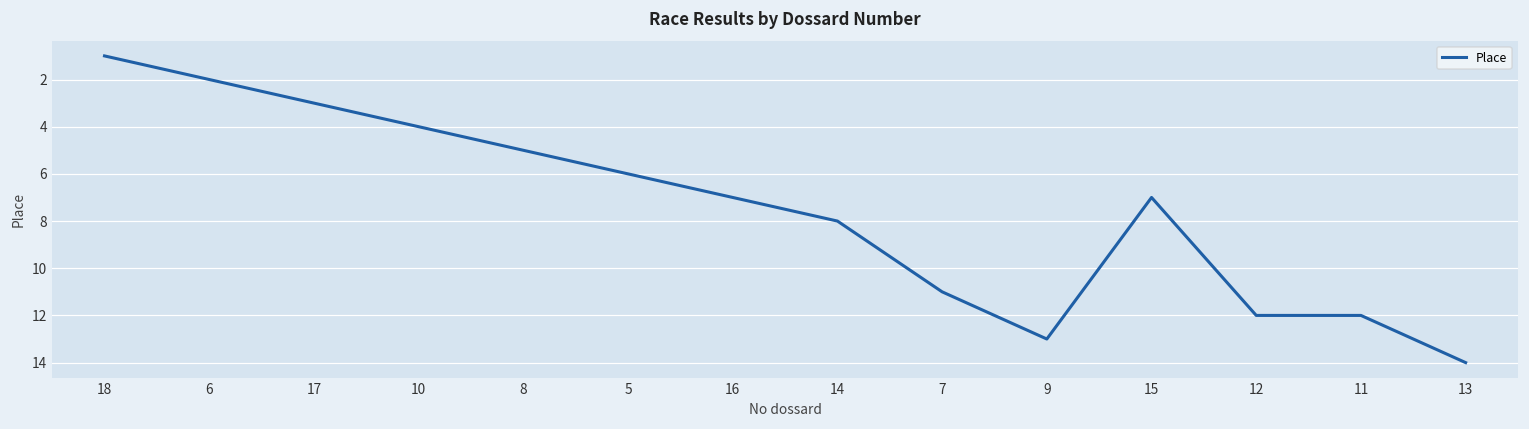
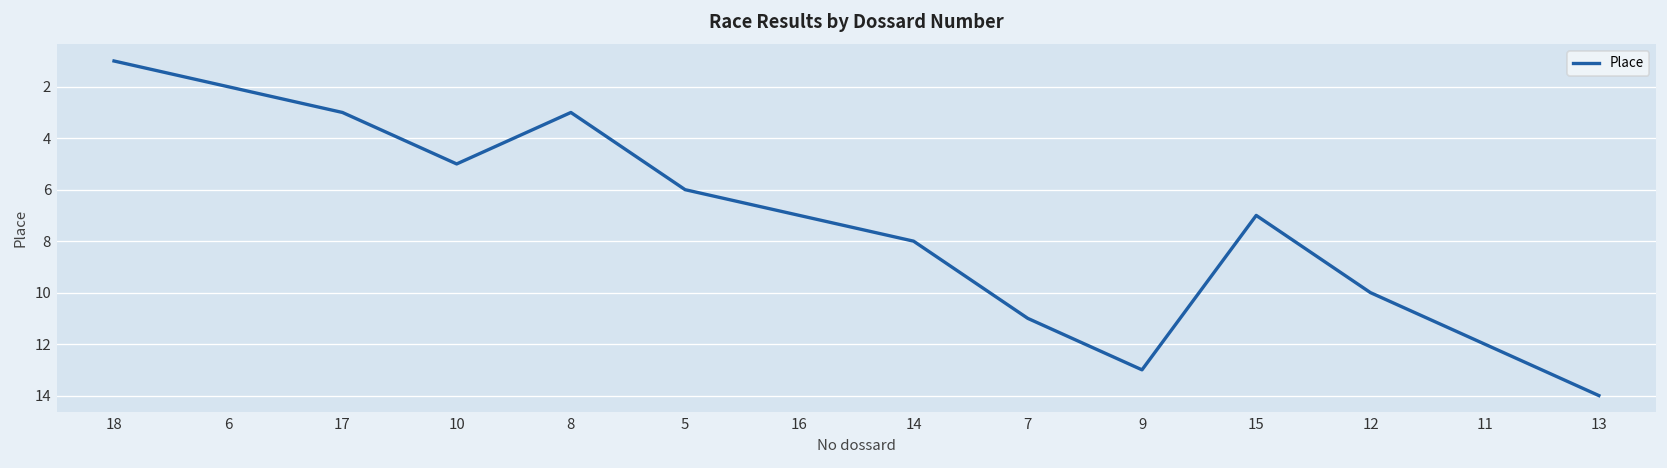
10: 4 -> 5
8: 5 -> 3
12: 12 -> 10
